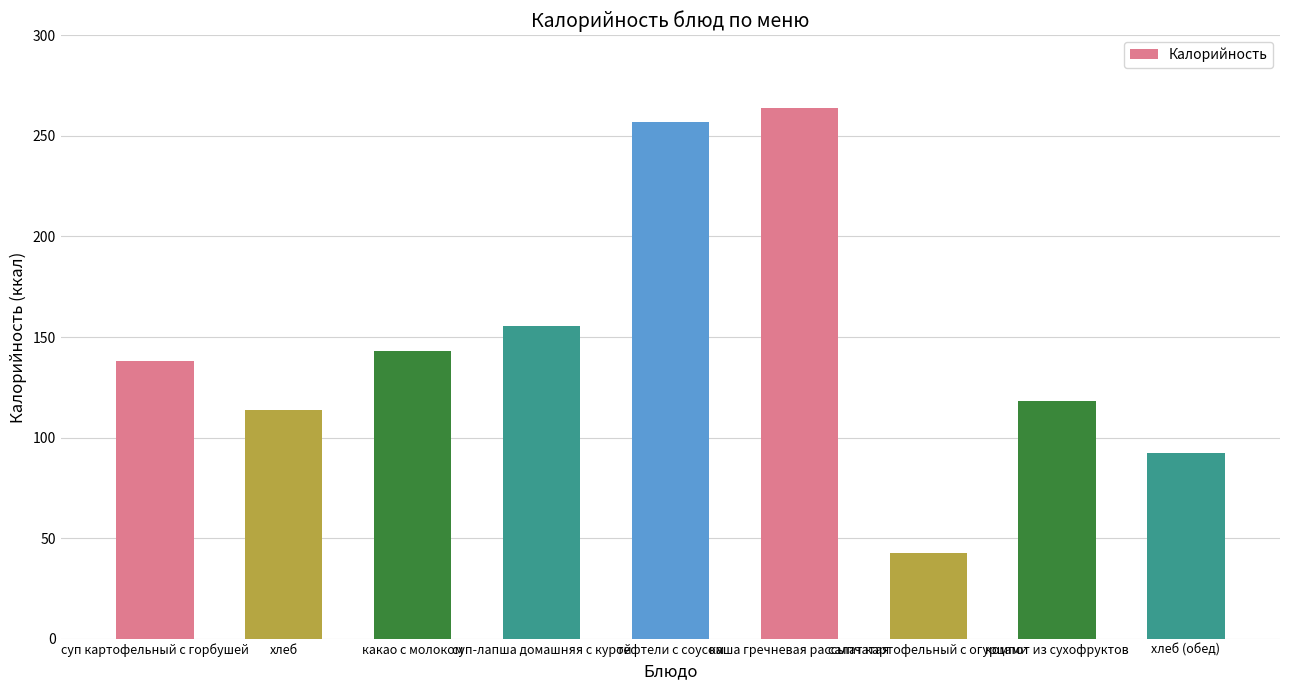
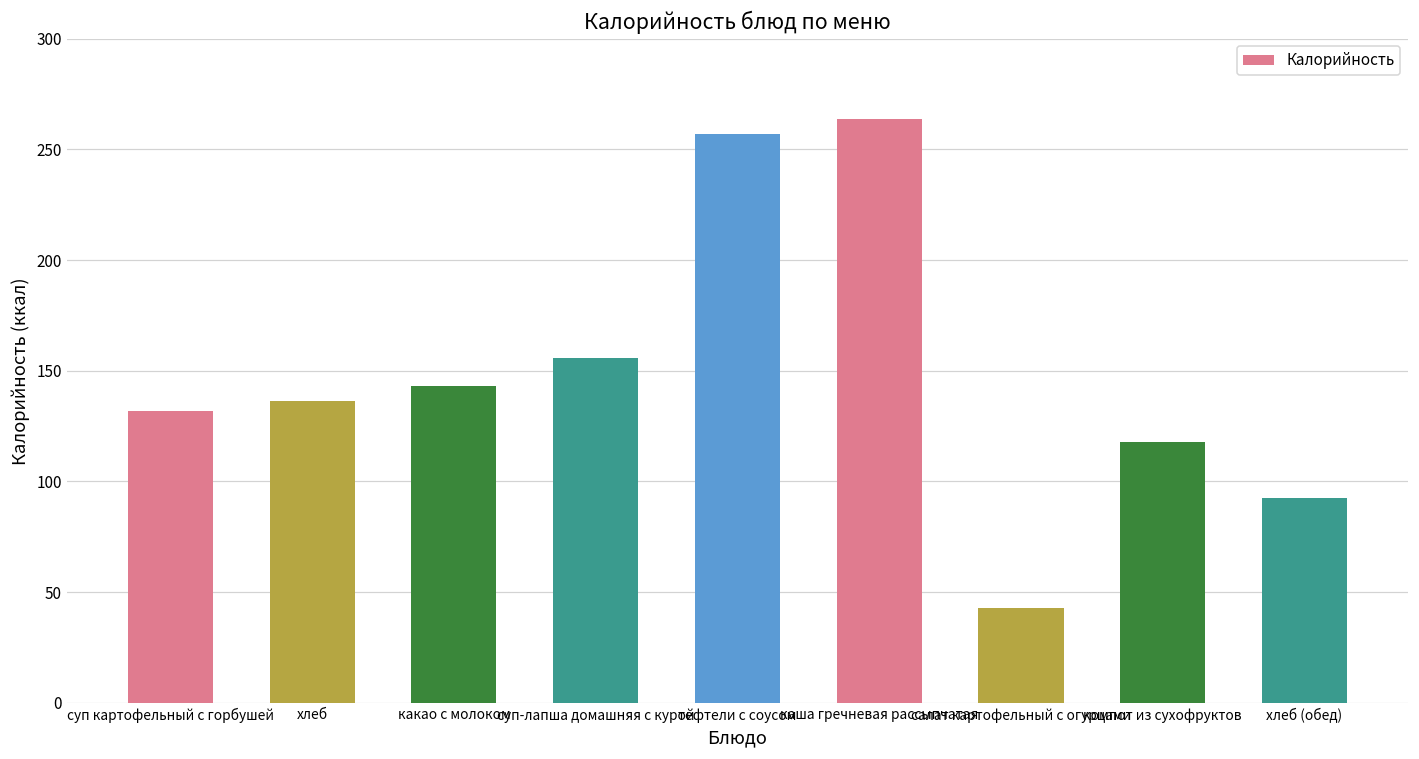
суп картофельный с горбушей: 138 -> 132
хлеб: 114 -> 136
